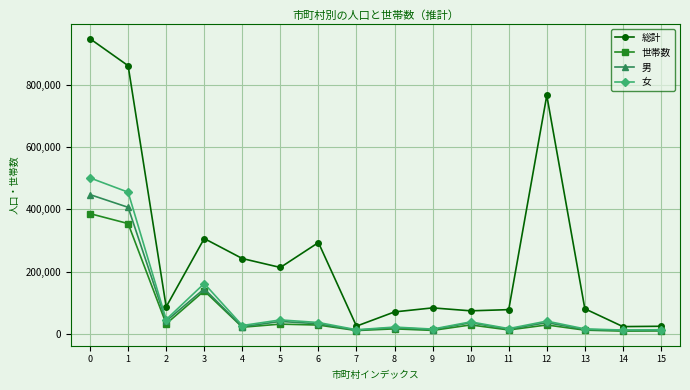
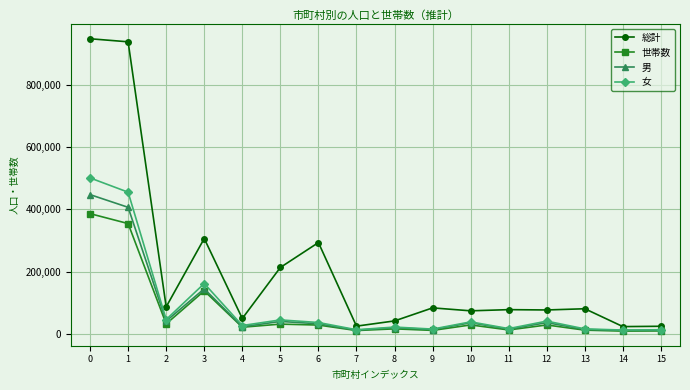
総計, 1: 860,000 -> 940,000
総計, 4: 240,000 -> 50,000
総計, 8: 70,000 -> 40,000
総計, 12: 770,000 -> 80,000
